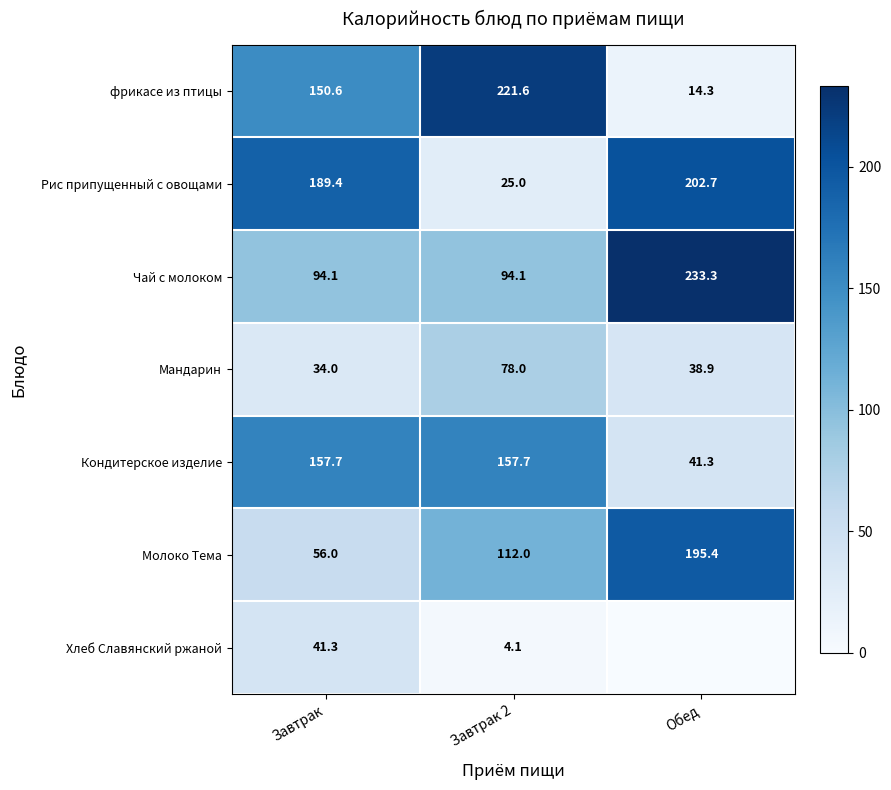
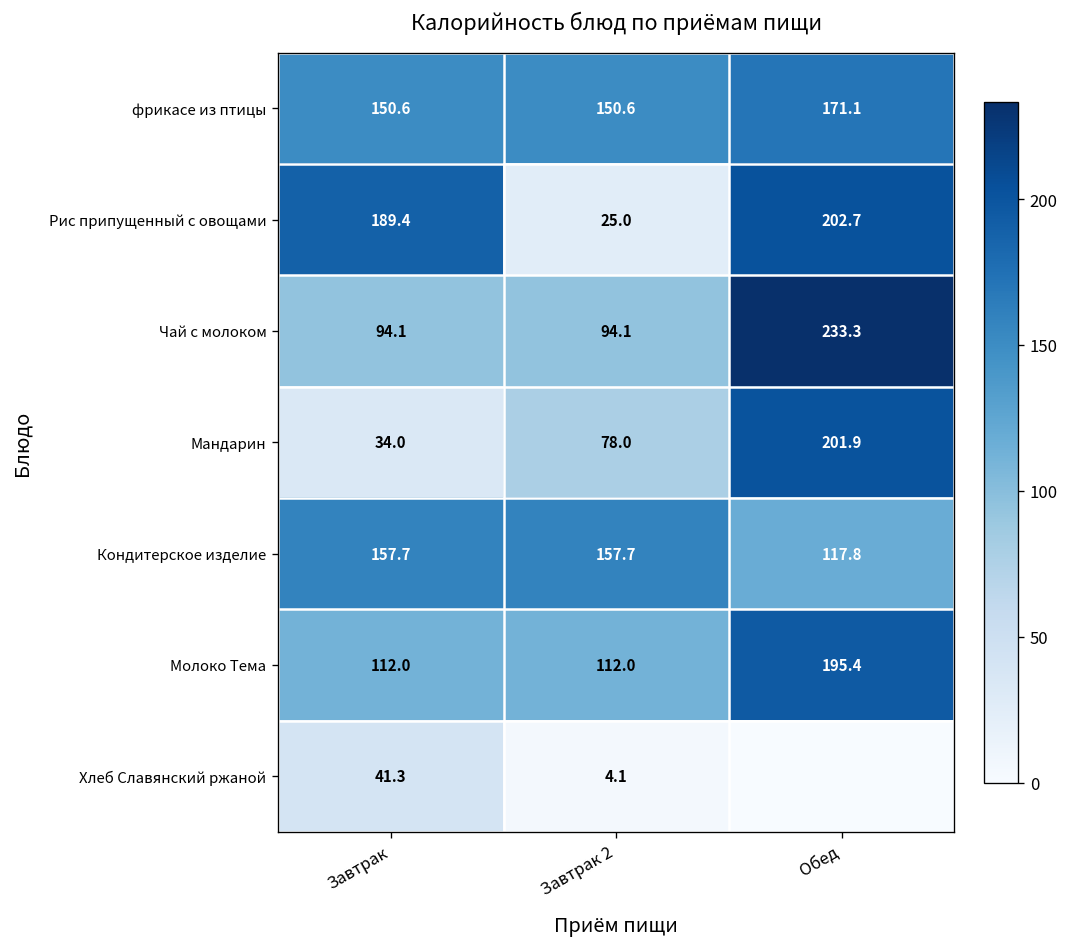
фрикасе из птицы, Завтрак 2: 221.6 -> 150.6
фрикасе из птицы, Обед: 14.3 -> 171.1
Мандарин, Обед: 38.9 -> 201.9
Кондитерское изделие, Обед: 41.3 -> 117.8
Молоко Тема, Завтрак: 56.0 -> 112.0
